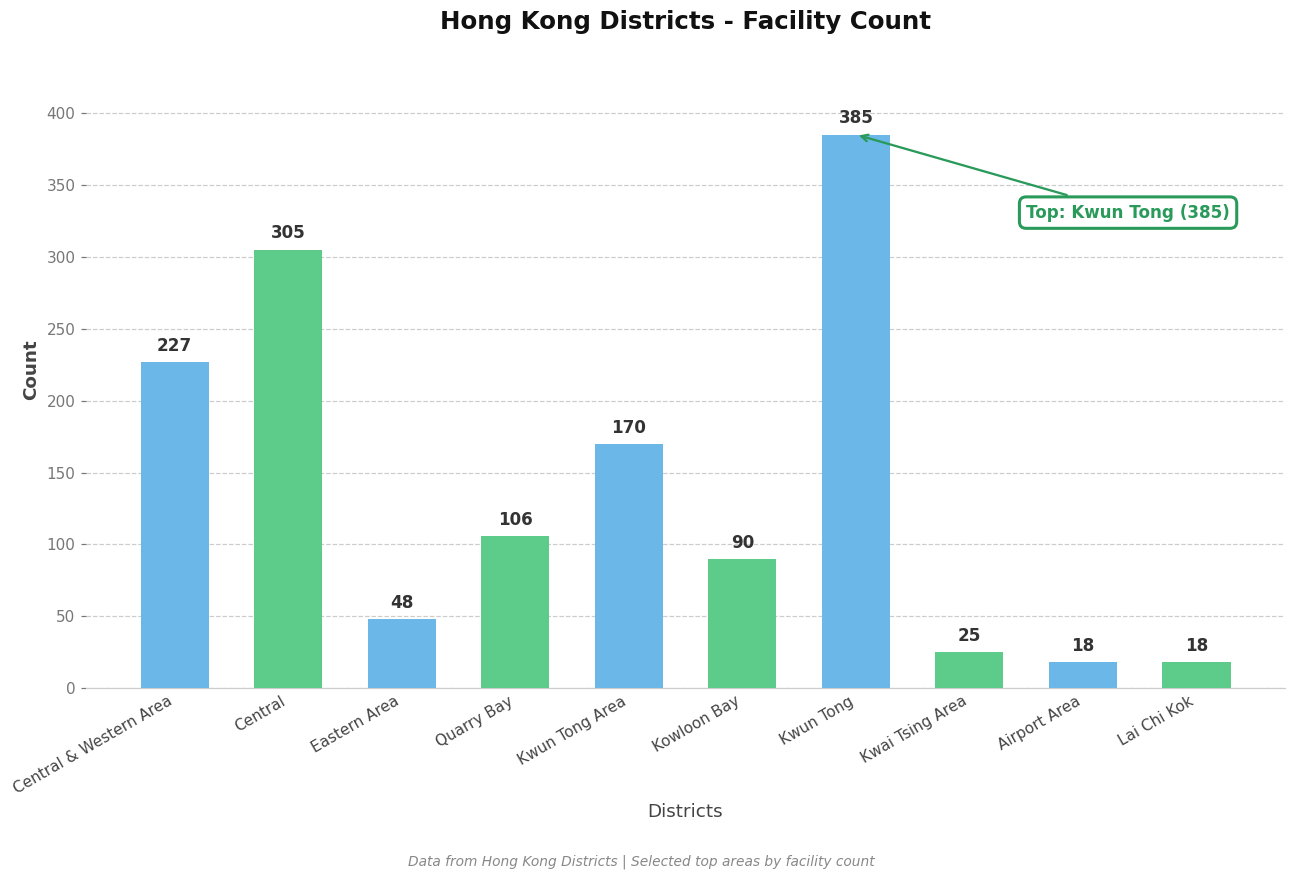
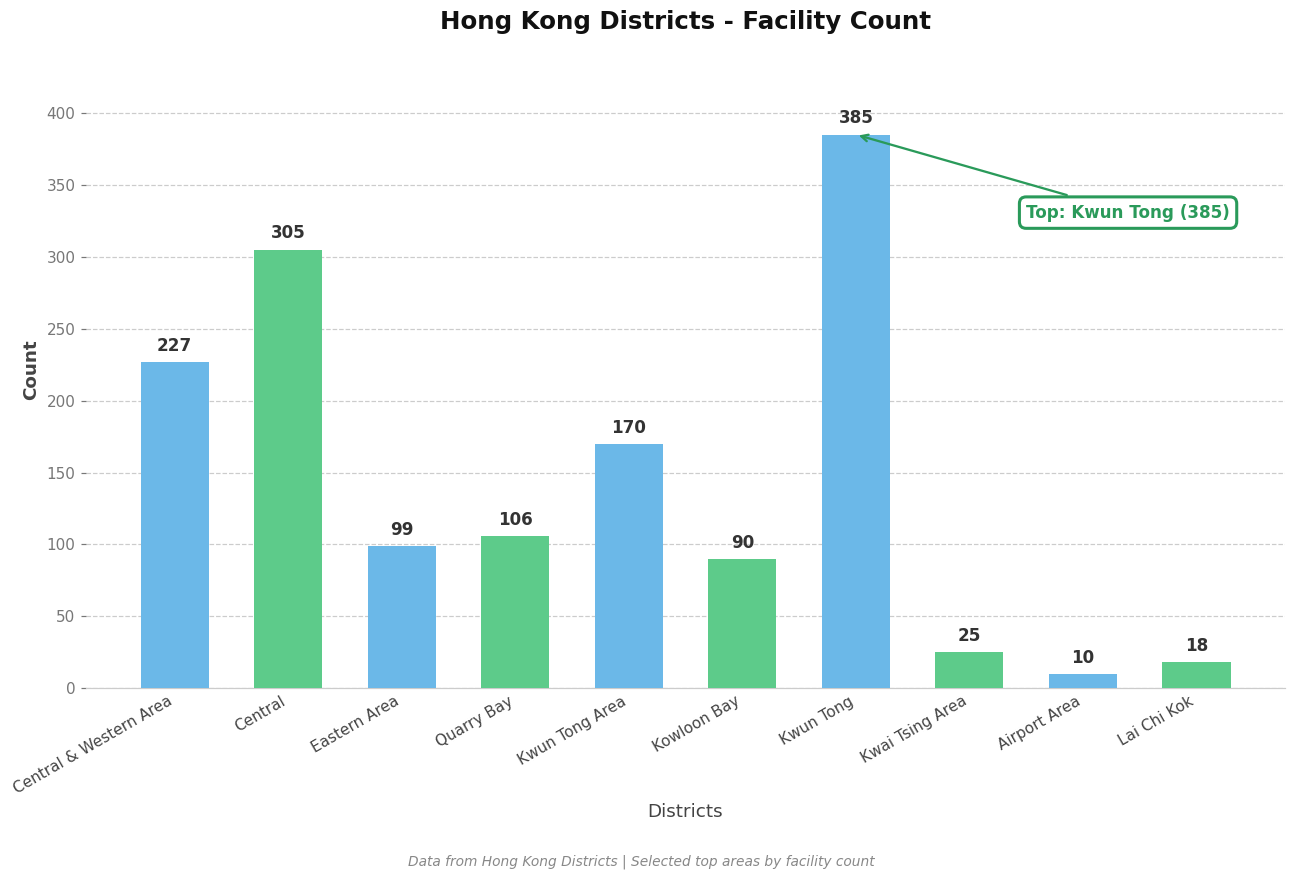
Eastern Area: 48 -> 99
Airport Area: 18 -> 10
